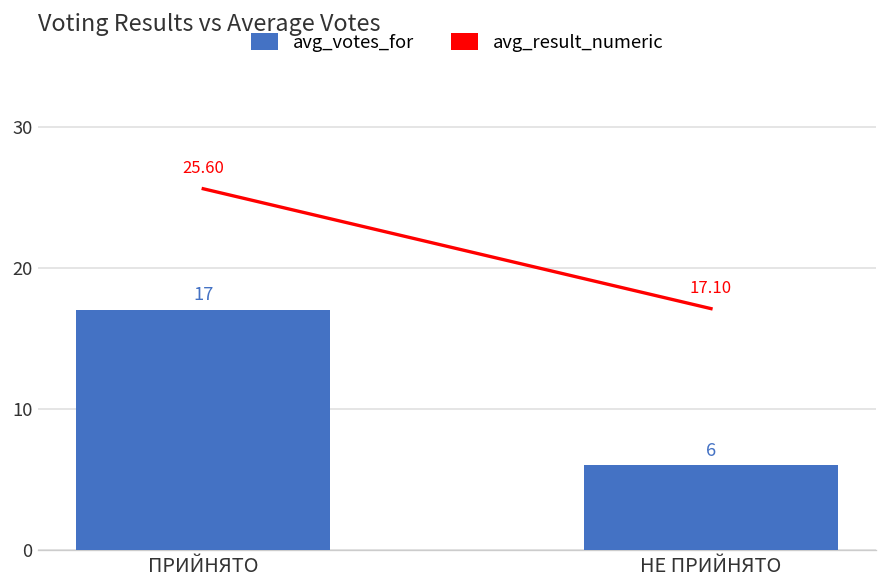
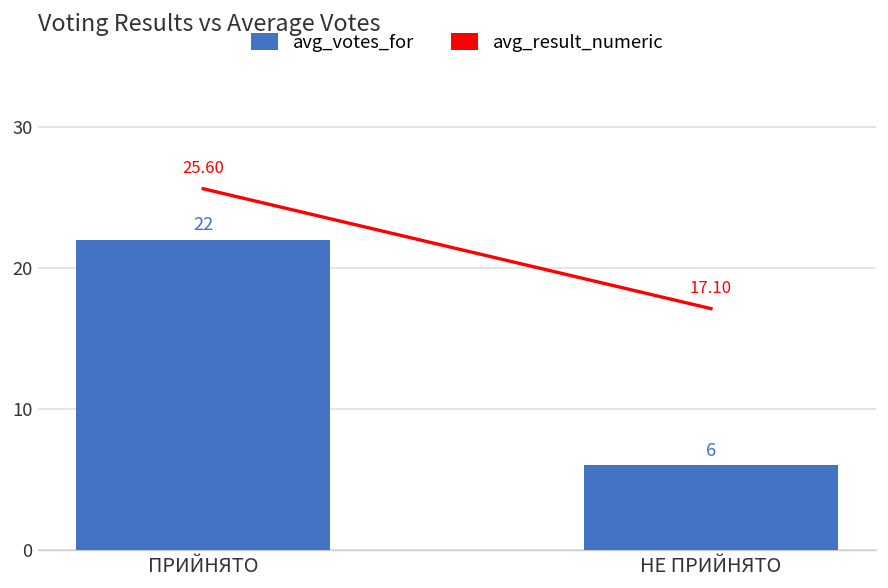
avg_votes_for, ПРИЙНЯТО: 17 -> 22
